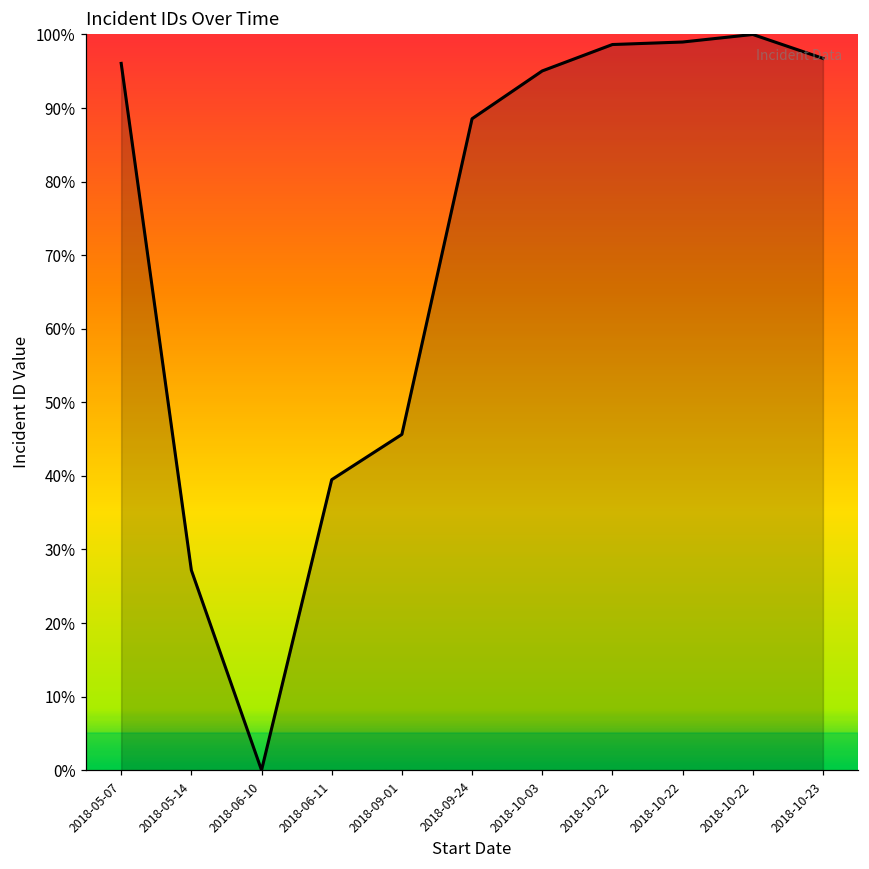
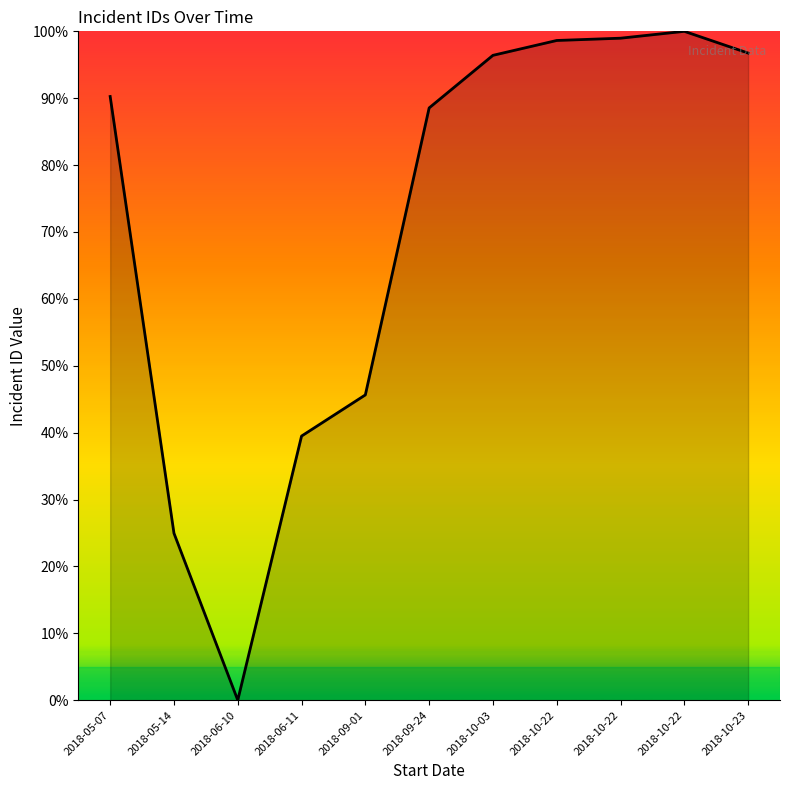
2018-05-07: 96% -> 90%
2018-05-14: 27% -> 25%
2018-10-03: 95% -> 96%
